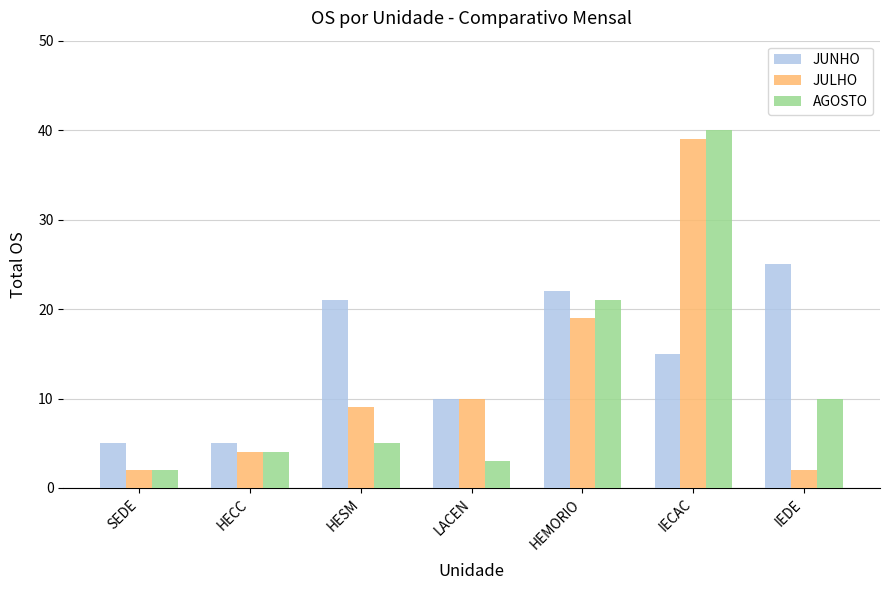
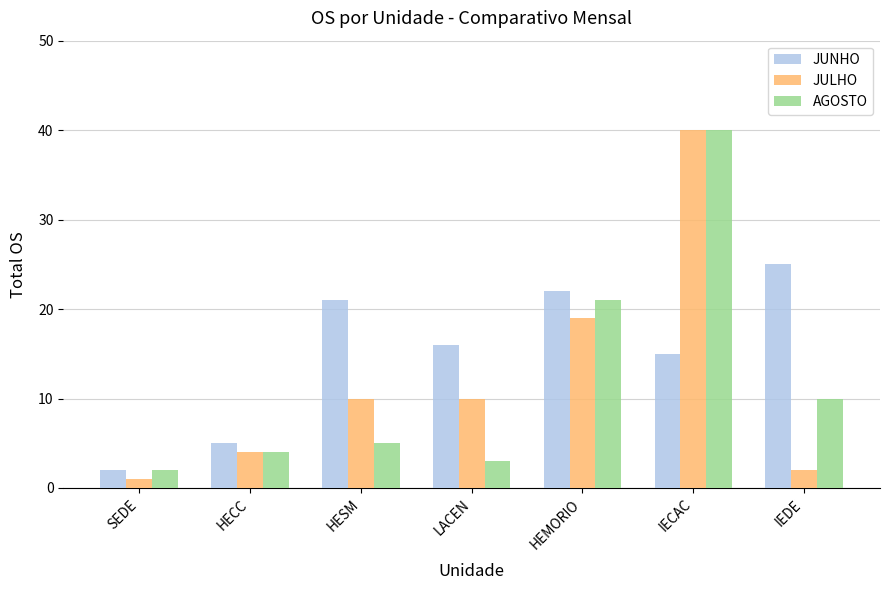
JUNHO, SEDE: 5 -> 2
JULHO, SEDE: 2 -> 1
JULHO, HESM: 9 -> 10
JUNHO, LACEN: 10 -> 16
JULHO, IECAC: 39 -> 40
